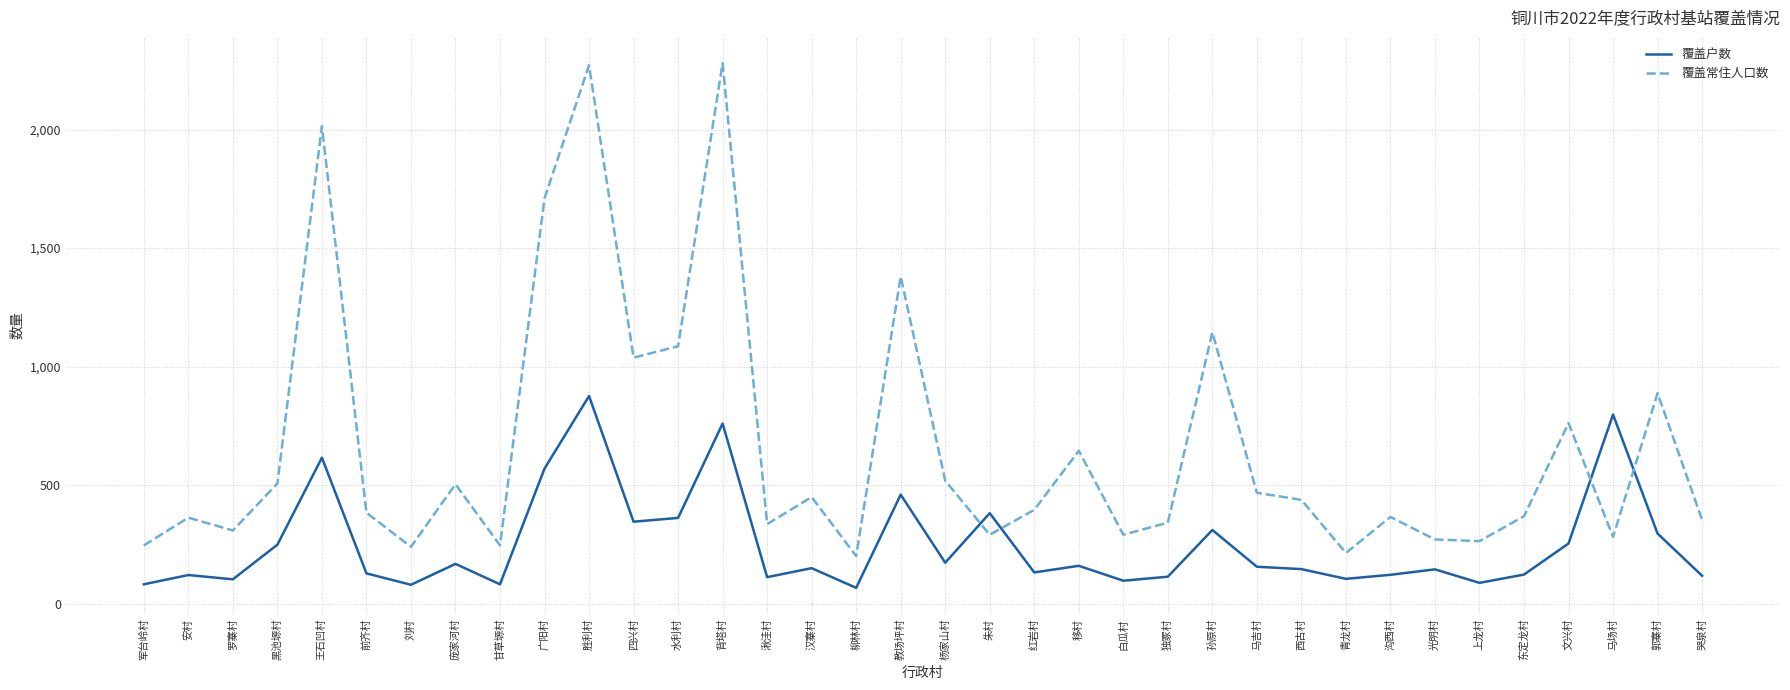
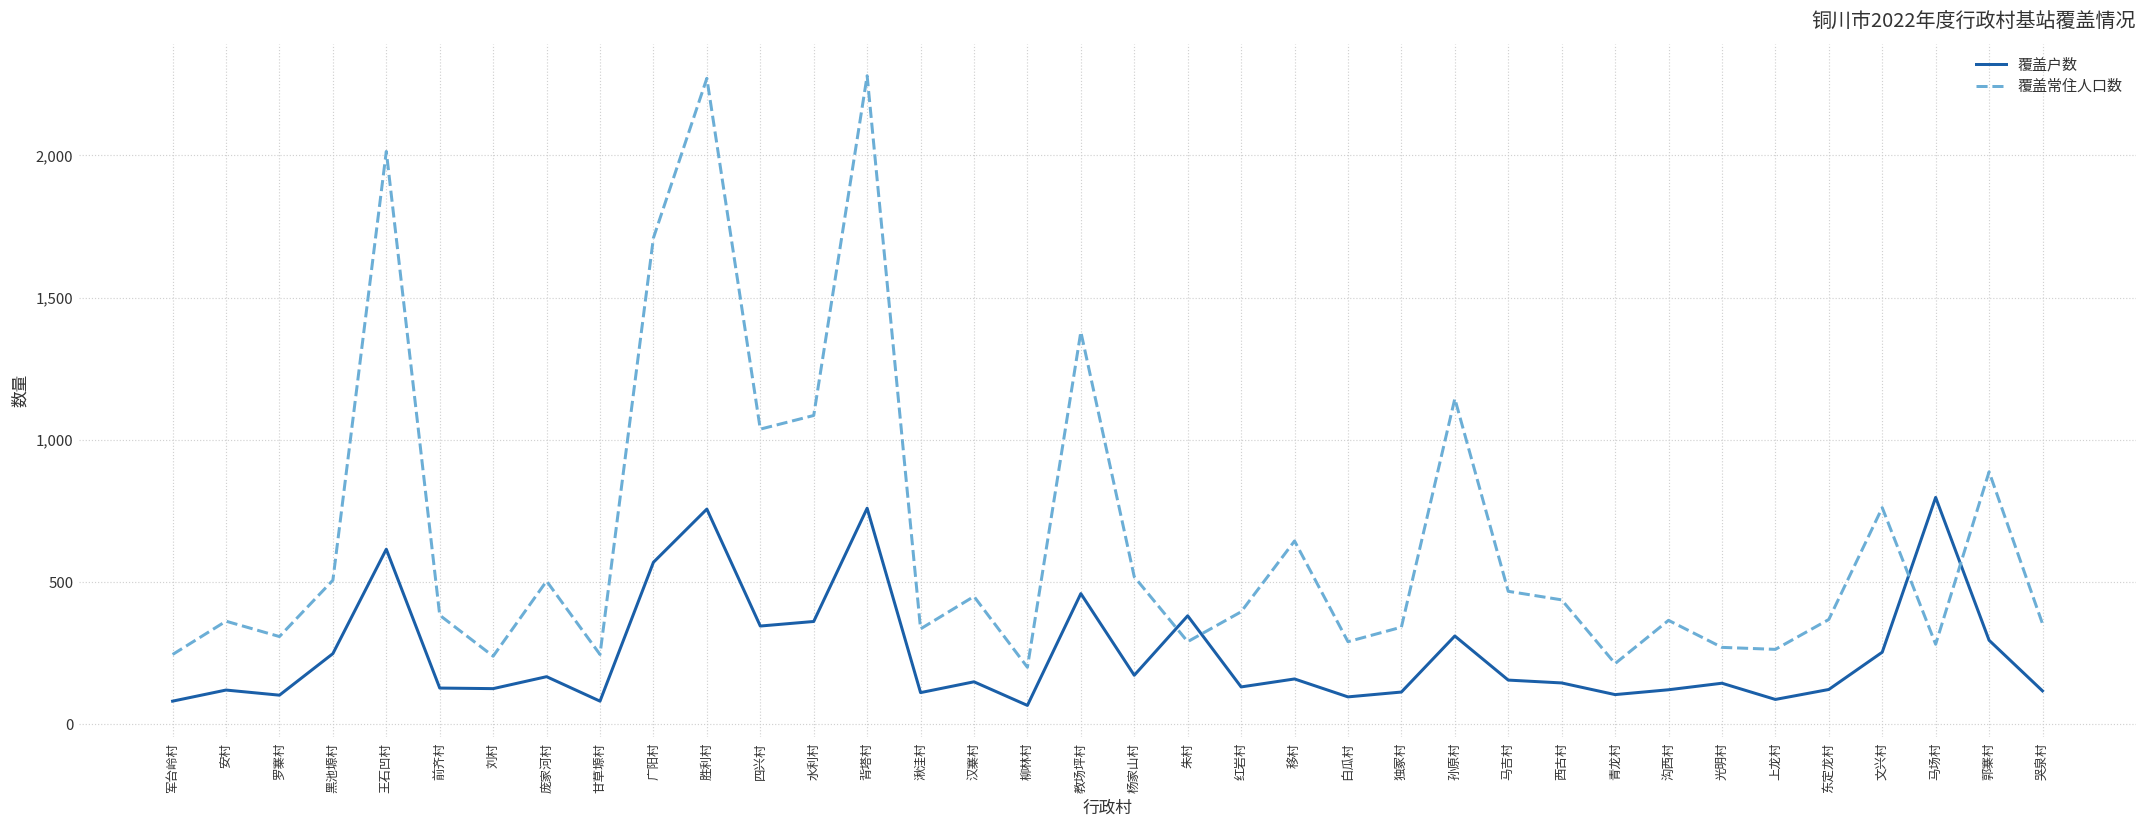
覆盖户数, 刘村: 80 -> 130
覆盖户数, 胜利村: 880 -> 760
